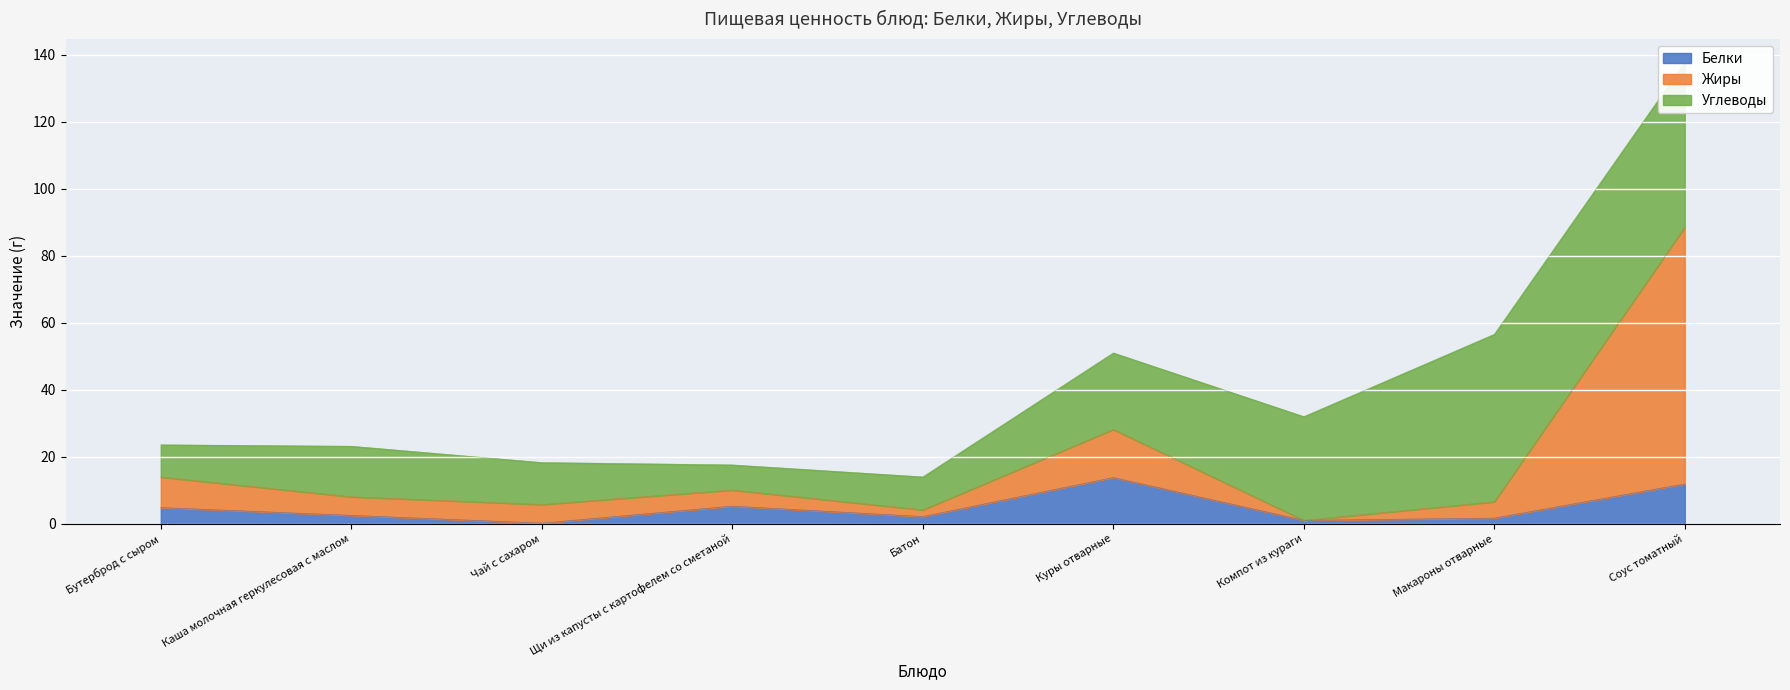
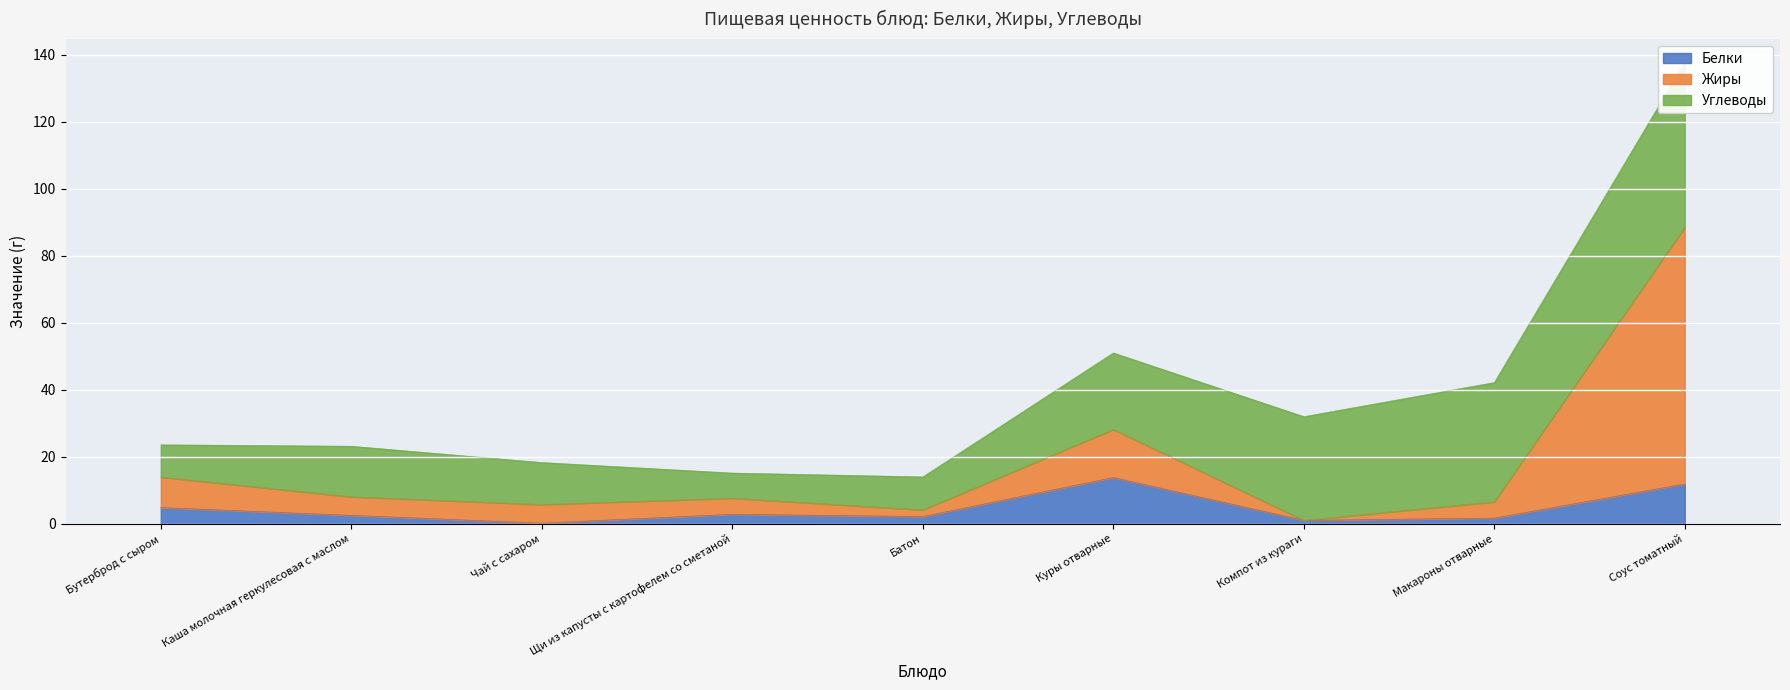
Белки, Щи из капусты с картофелем со сметаной: 5 -> 3
Углеводы, Макароны отварные: 50 -> 36
